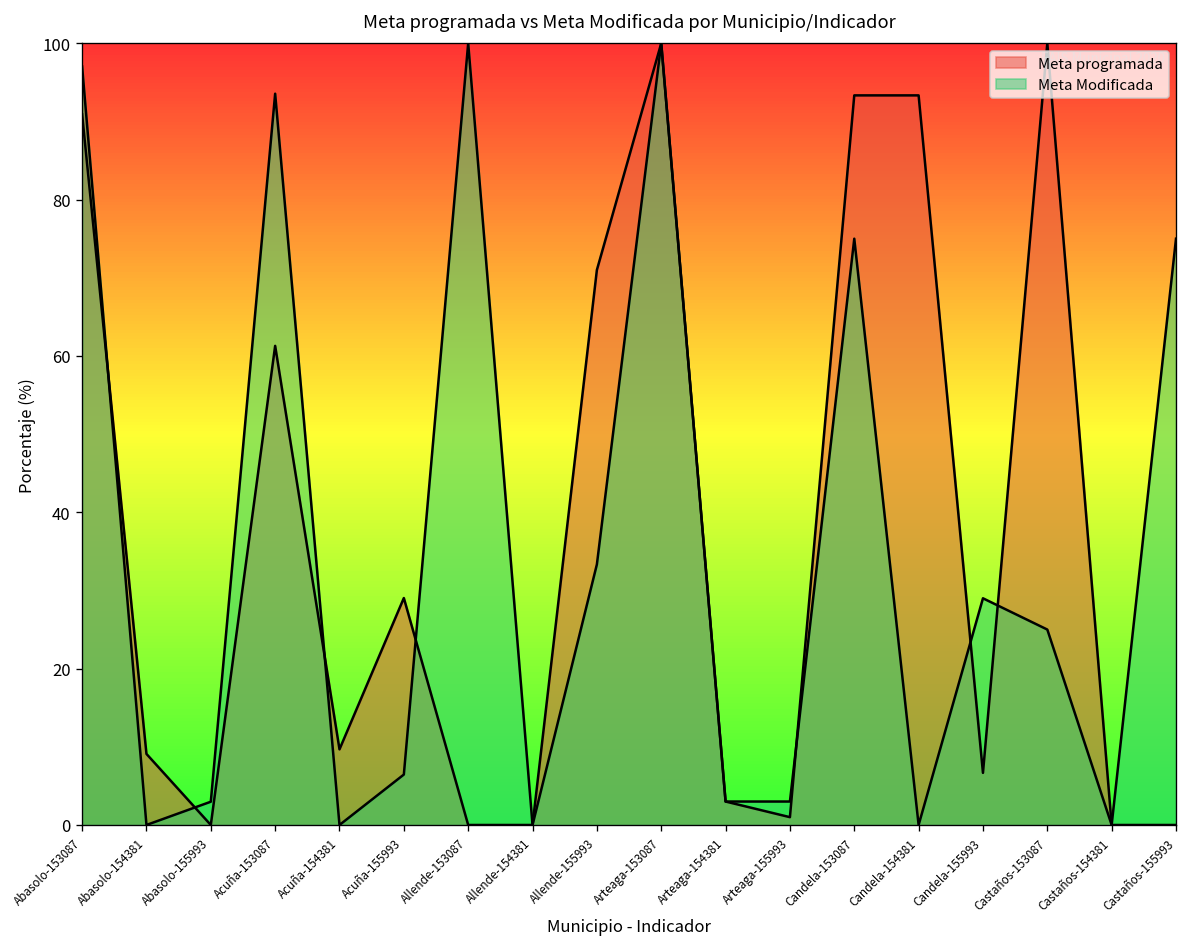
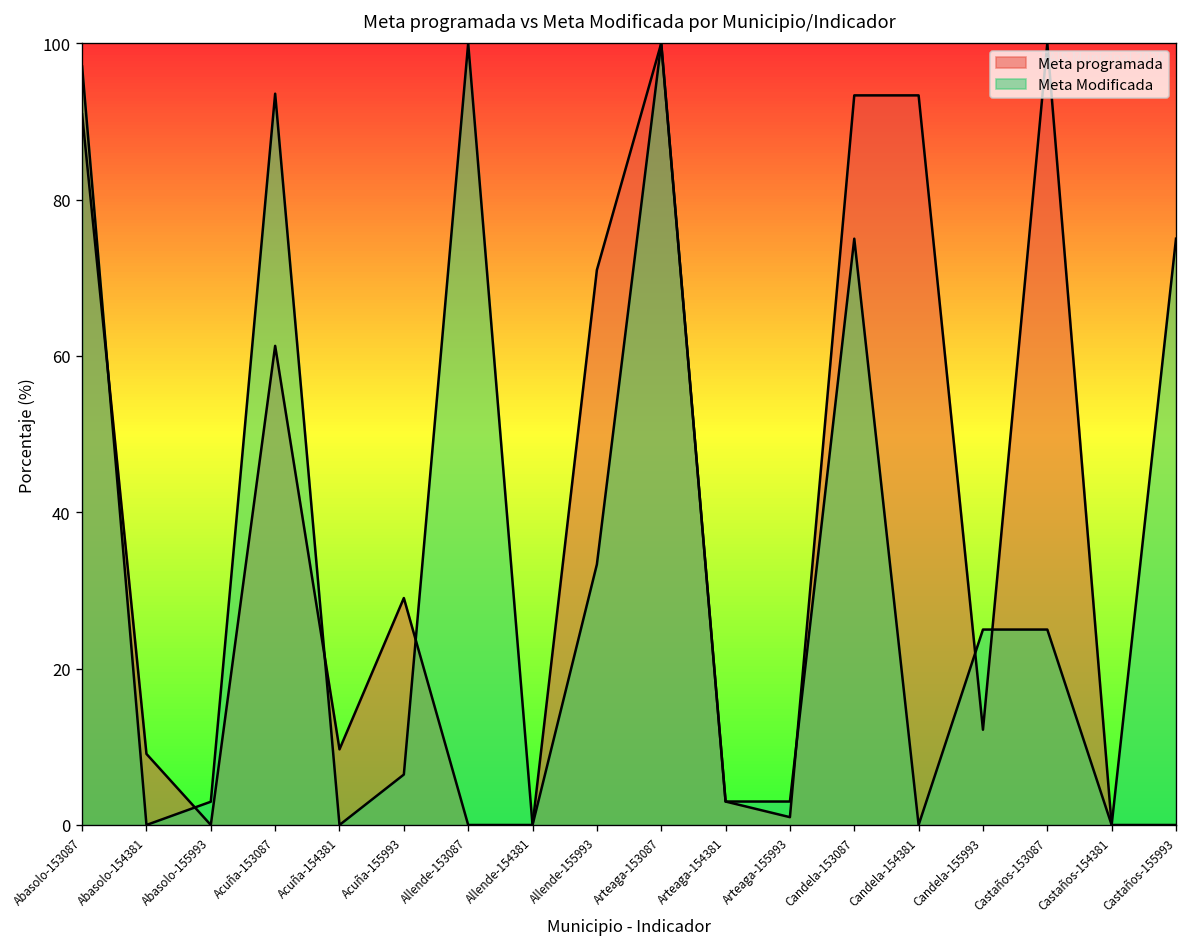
Meta programada, Candela-155993: 7 -> 12
Meta Modificada, Candela-155993: 29 -> 25
